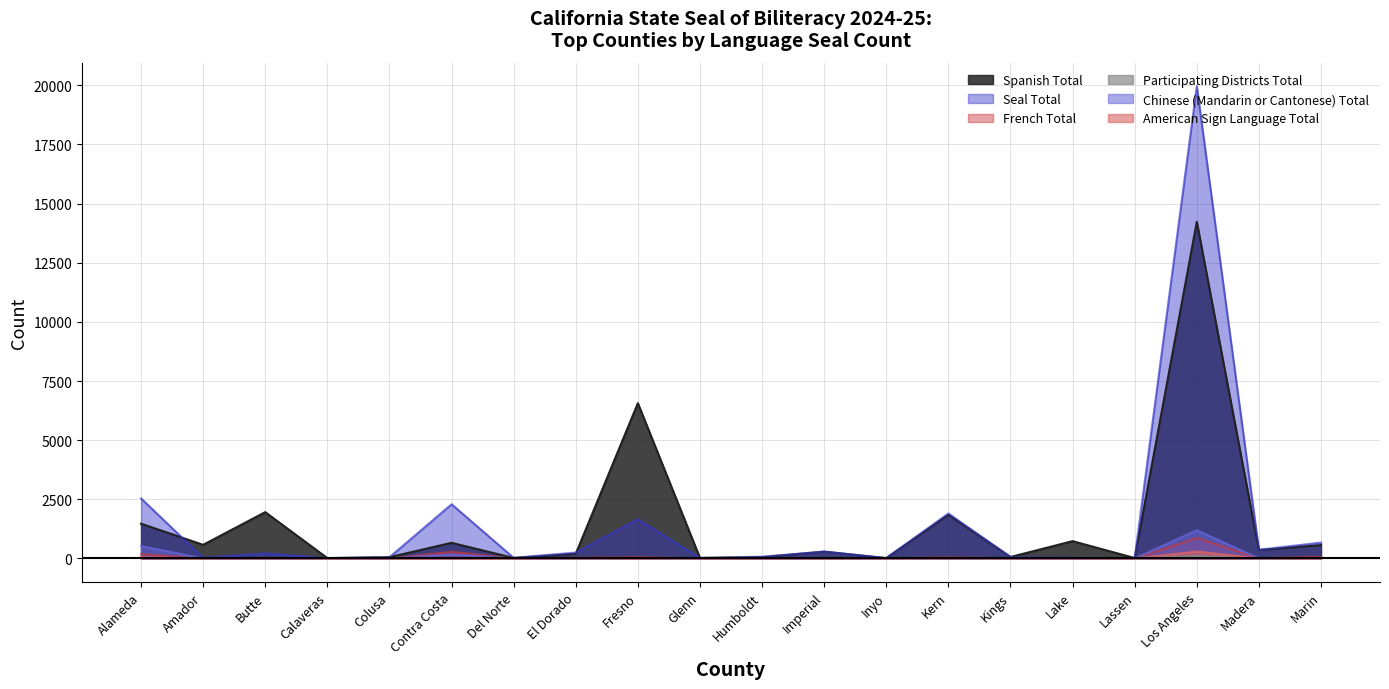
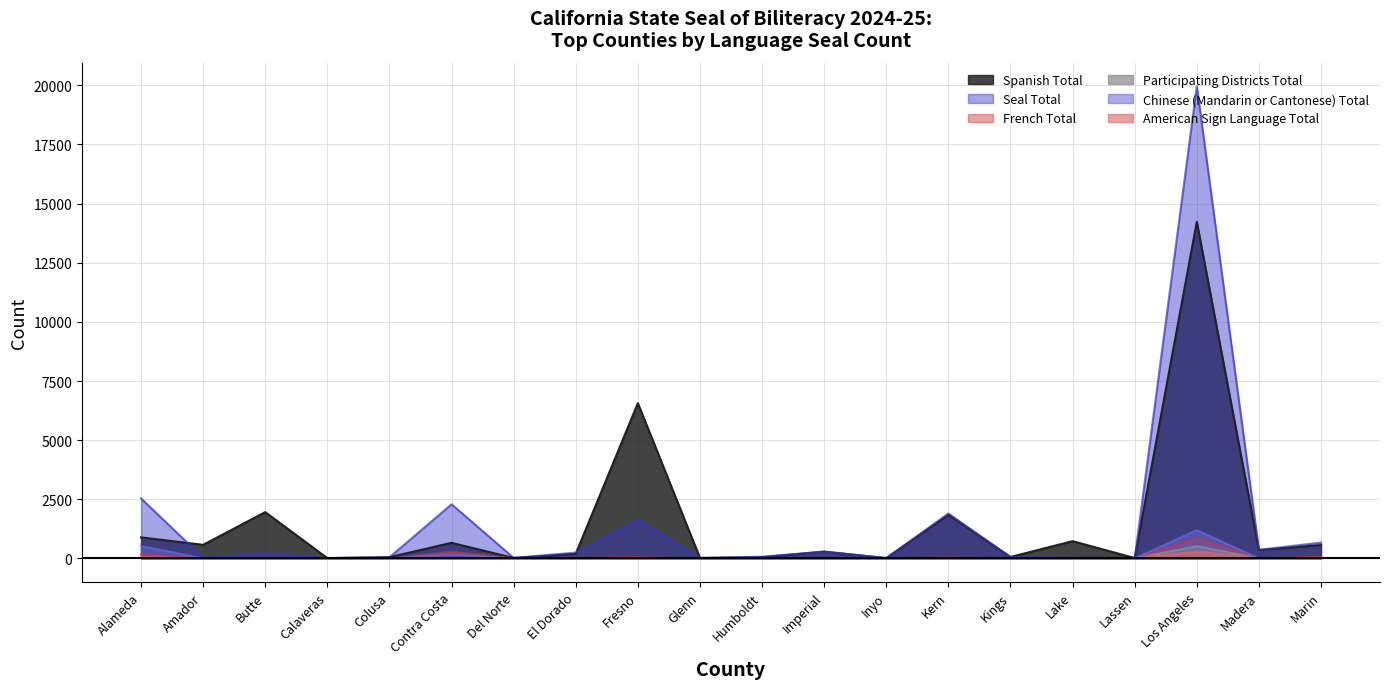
Spanish Total, Alameda: 1500 -> 900
Participating Districts Total, Los Angeles: 100 -> 500
